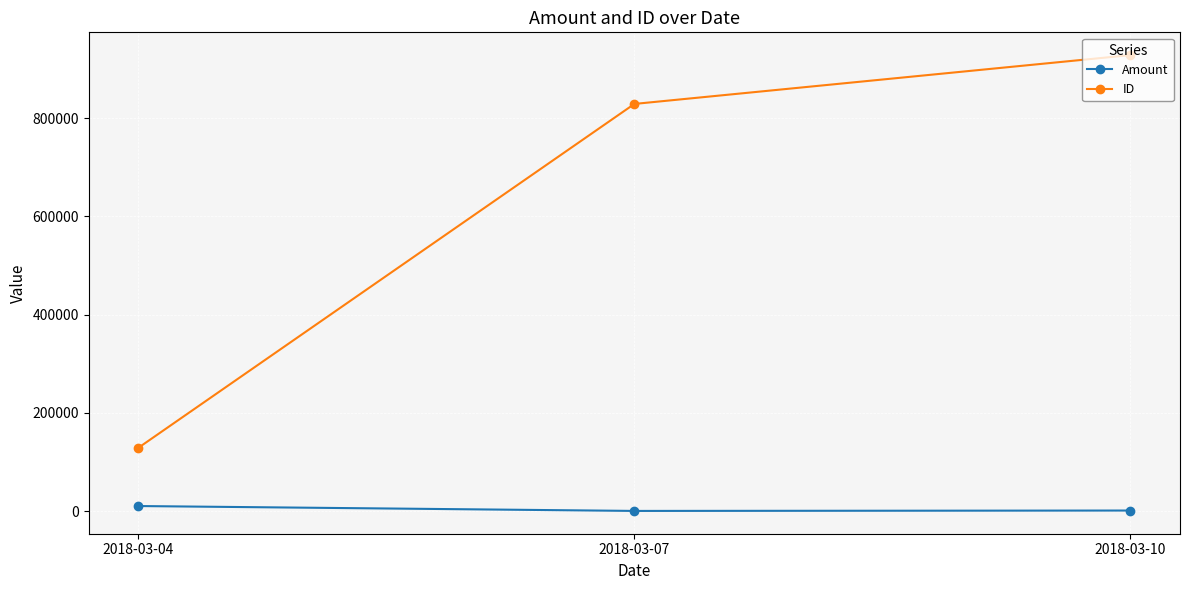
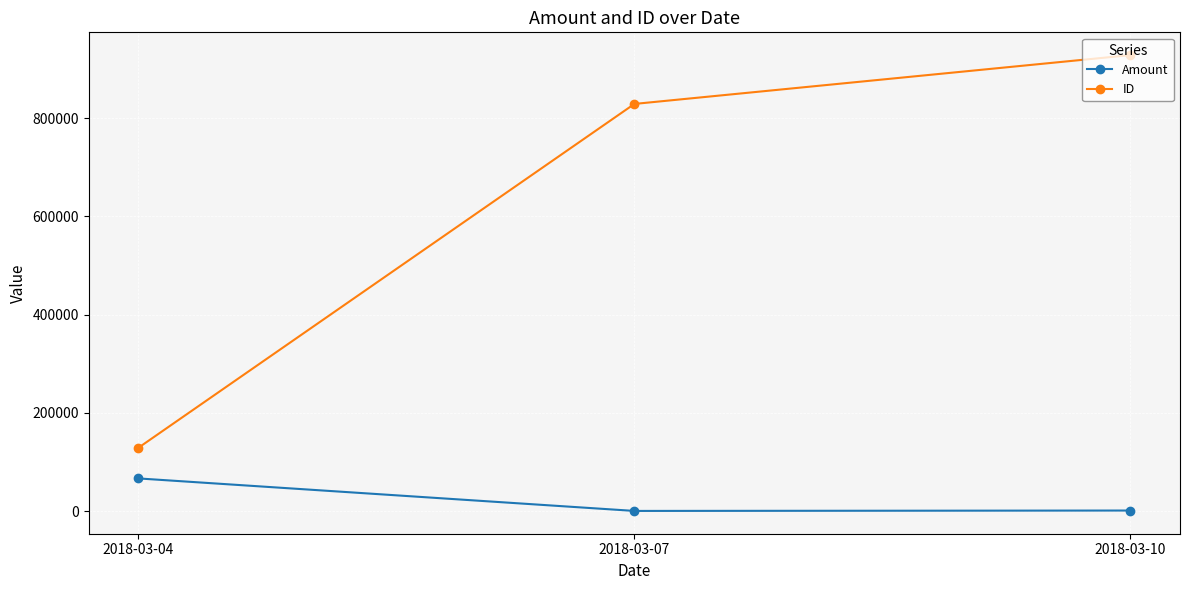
Amount, 2018-03-04: 10000 -> 70000
